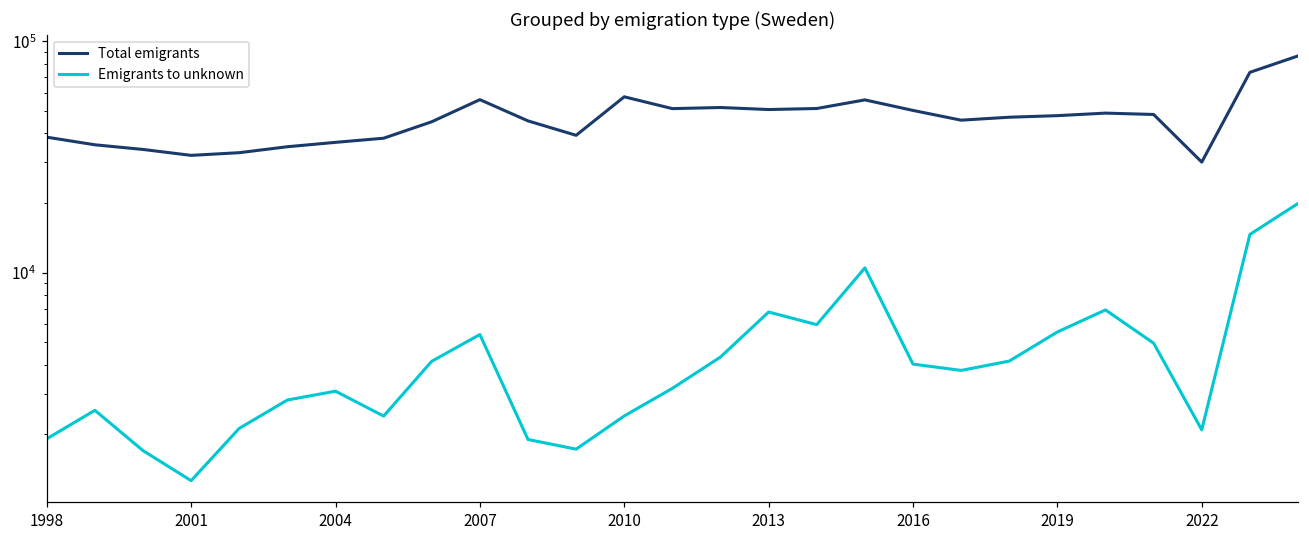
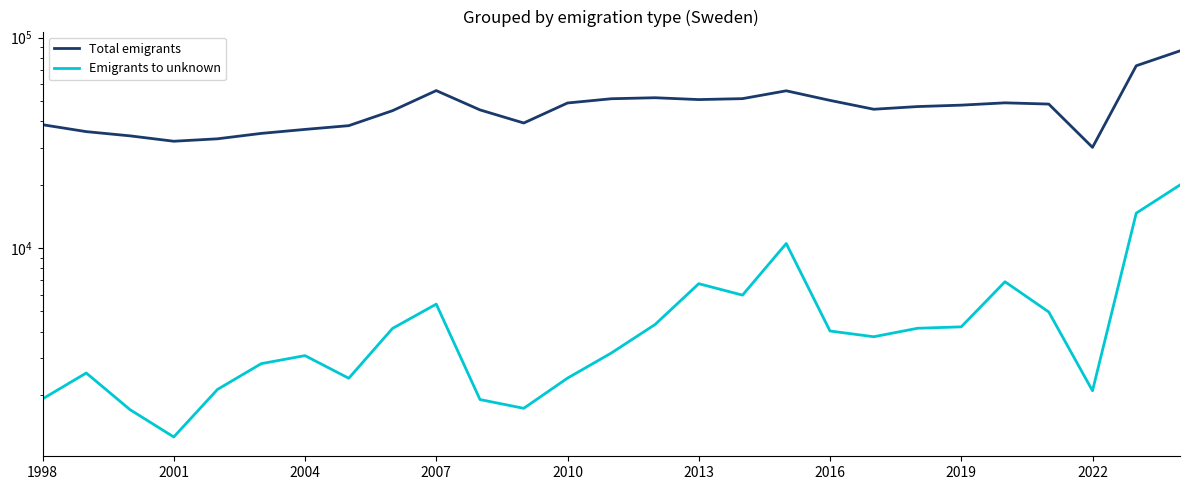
Total emigrants, 2010: 58000 -> 49000
Emigrants to unknown, 2019: 5500 -> 4200
